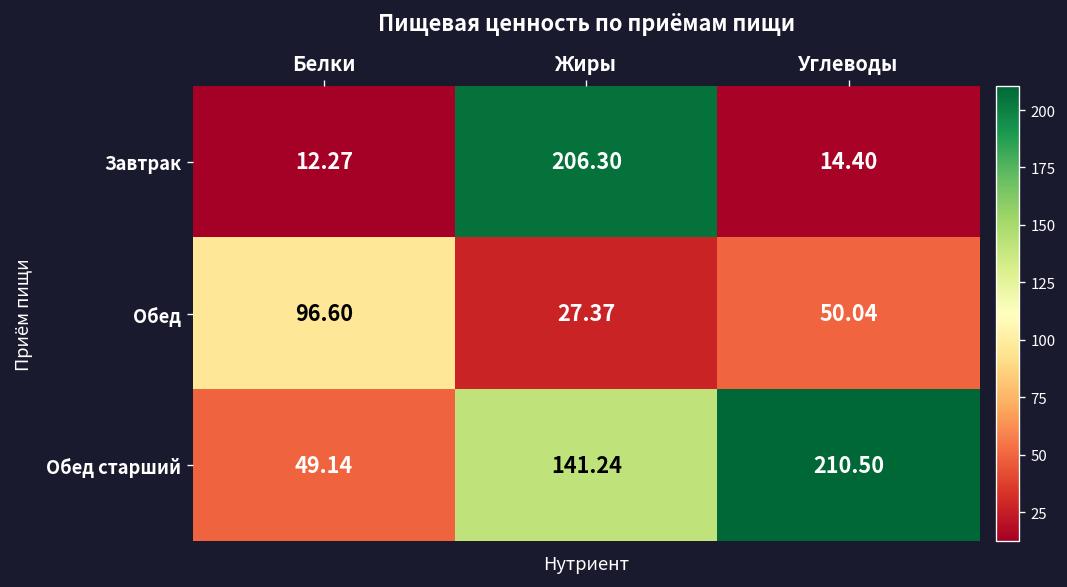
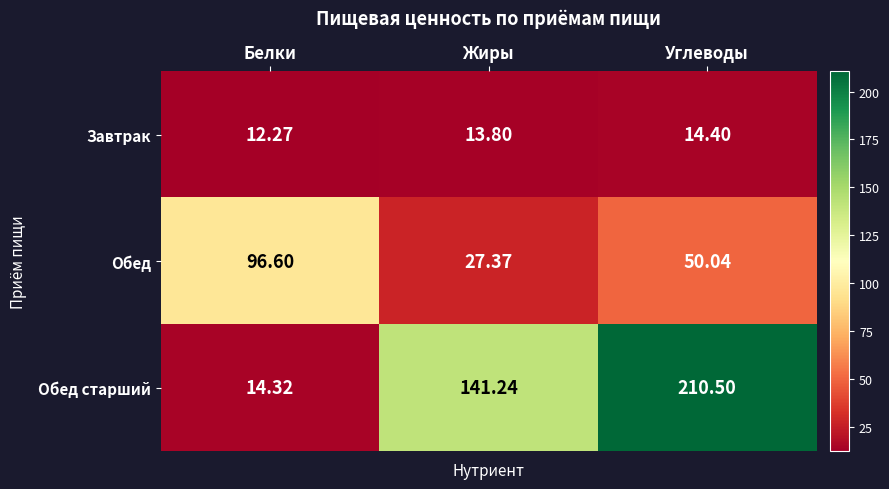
Завтрак, Жиры: 206.30 -> 13.80
Обед старший, Белки: 49.14 -> 14.32
